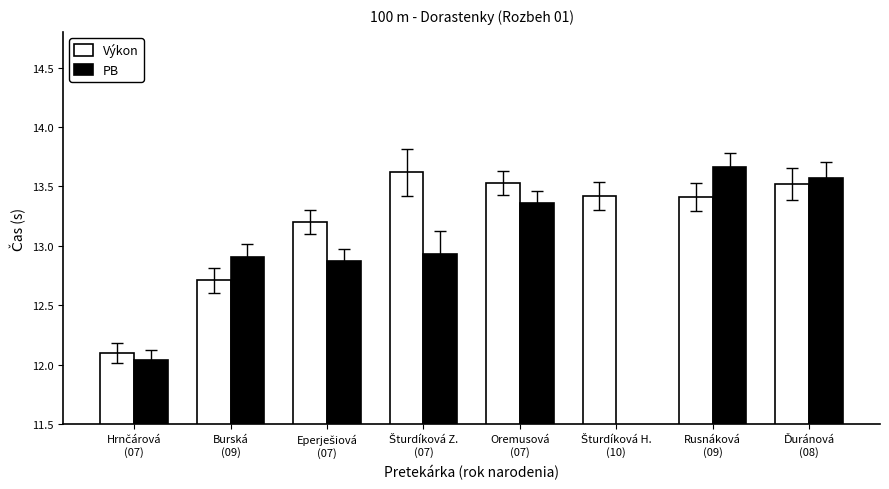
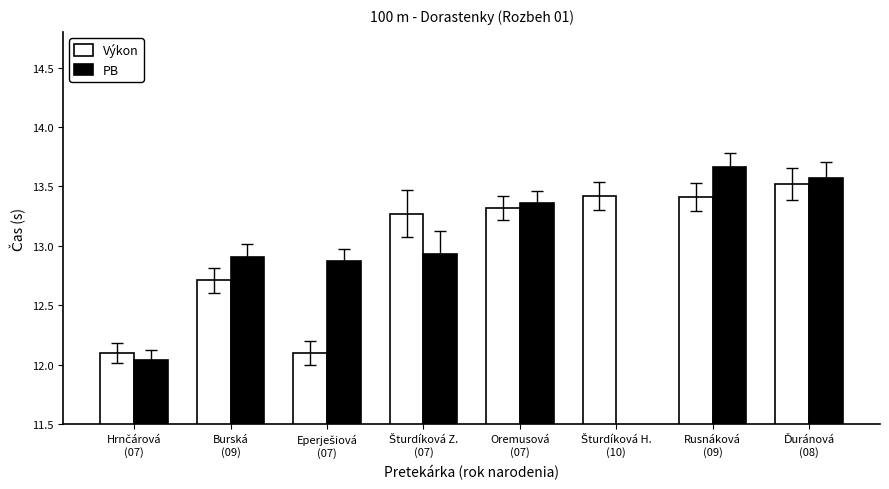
Výkon, Eperješiová (07): 13.2 -> 12.1
Výkon, Šturdíková Z. (07): 13.62 -> 13.27
Výkon, Oremusová (07): 13.53 -> 13.32
